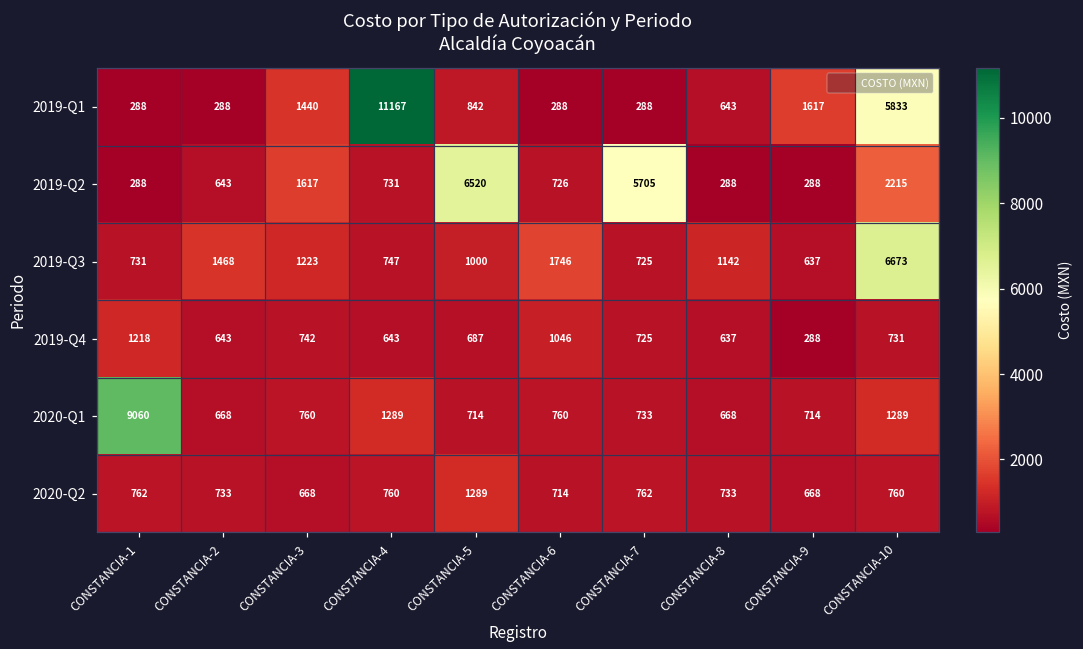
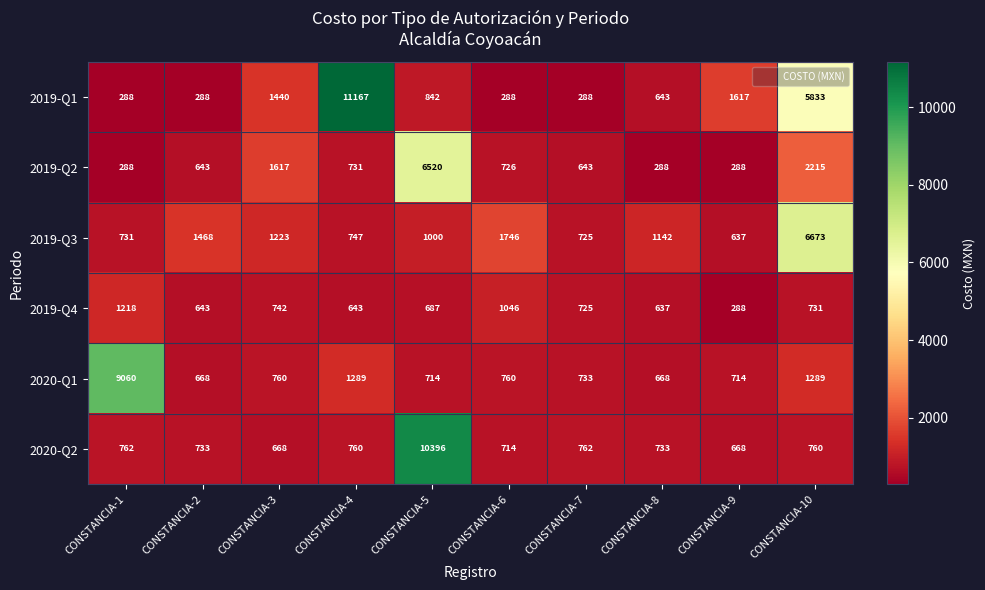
2019-Q2, CONSTANCIA-7: 5705 -> 643
2020-Q2, CONSTANCIA-5: 1289 -> 10396
